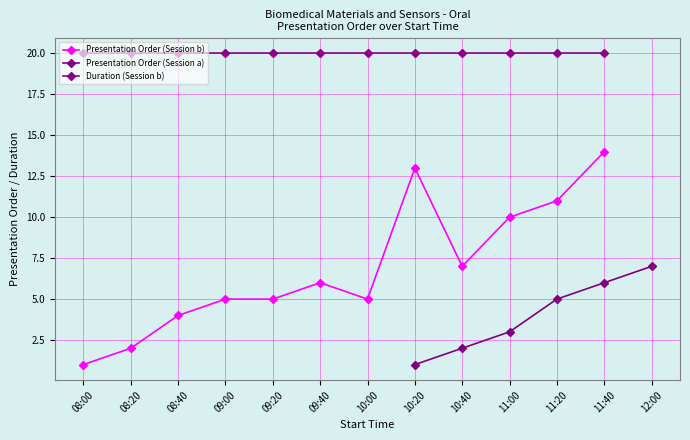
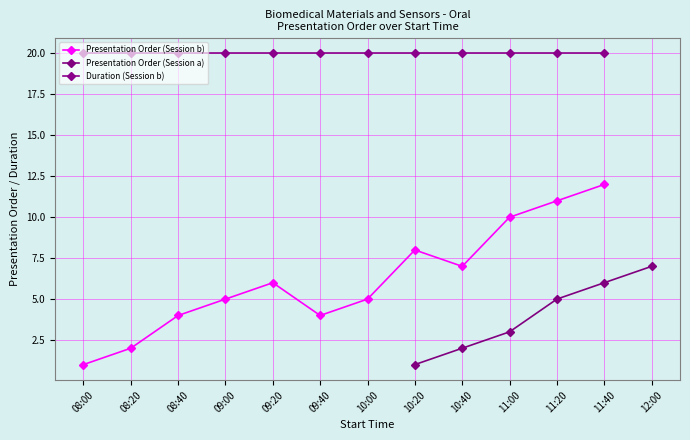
Presentation Order (Session b), 09:20: 5 -> 6
Presentation Order (Session b), 09:40: 6 -> 4
Presentation Order (Session b), 10:20: 13 -> 8
Presentation Order (Session b), 11:40: 14 -> 12
